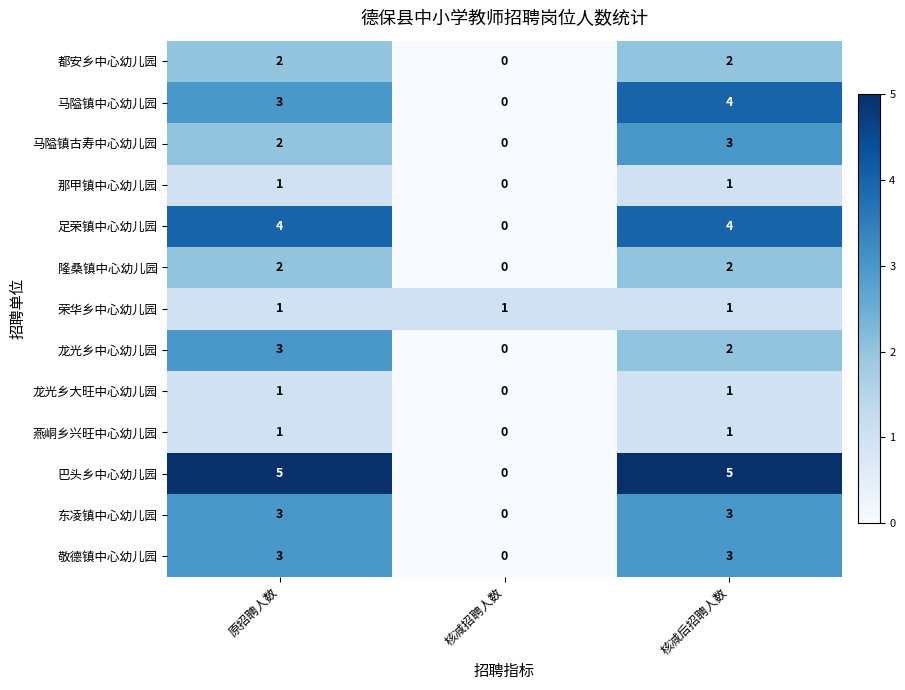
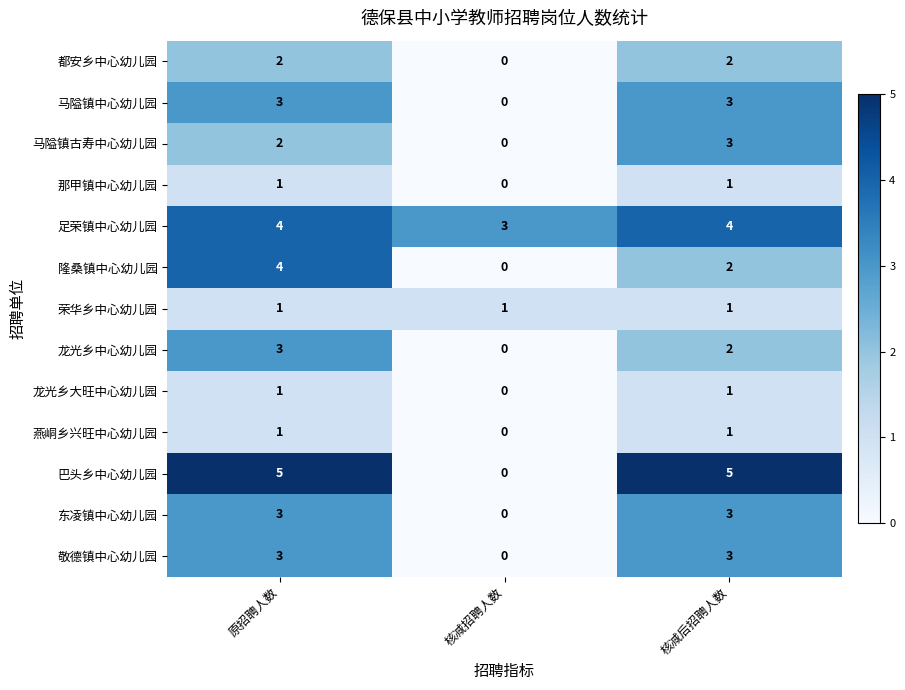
马隘镇中心幼儿园, 核减后招聘人数: 4 -> 3
足荣镇中心幼儿园, 核减招聘人数: 0 -> 3
隆桑镇中心幼儿园, 原招聘人数: 2 -> 4
